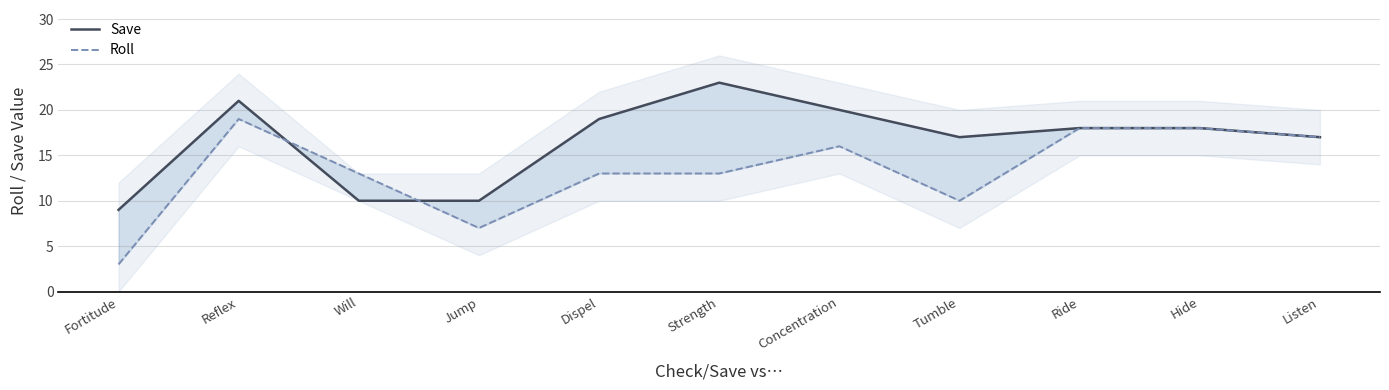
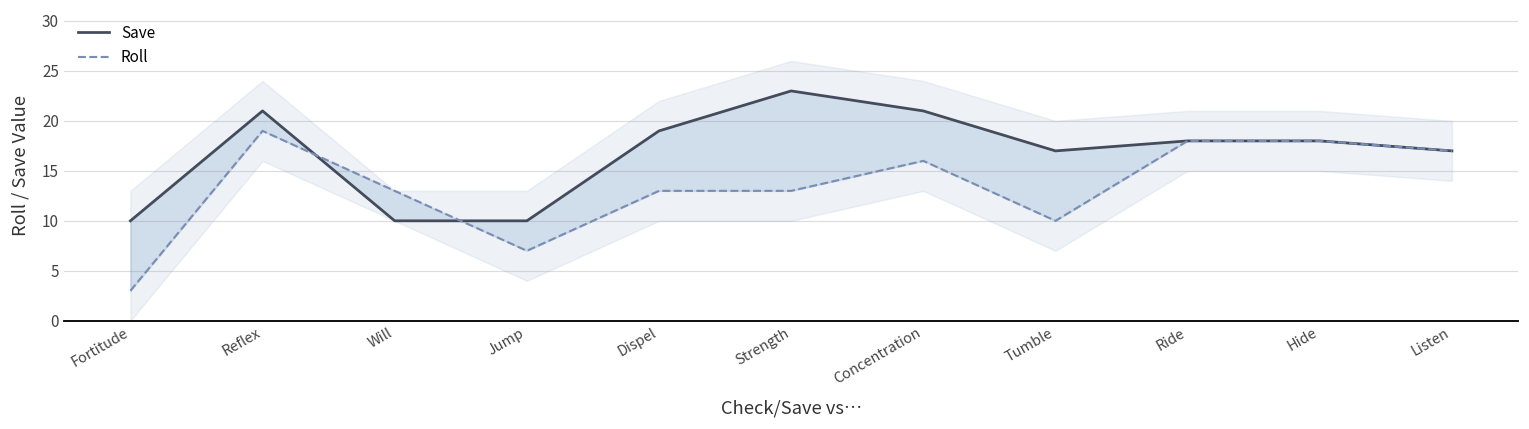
Save, Fortitude: 9 -> 10
Save, Concentration: 20 -> 21
